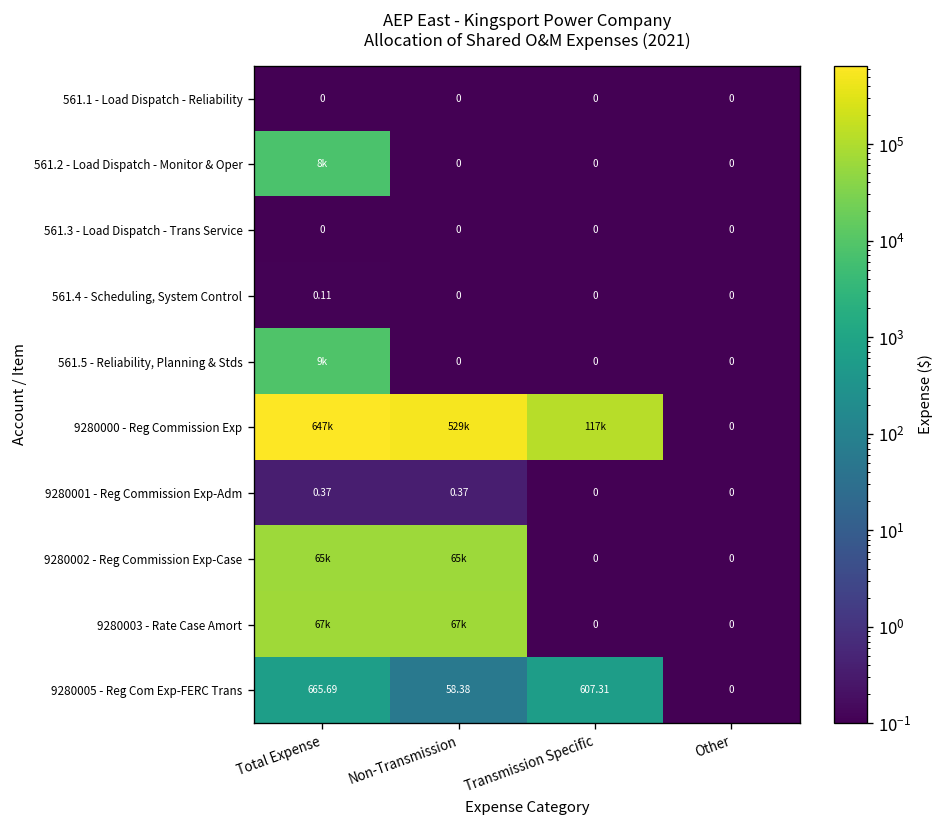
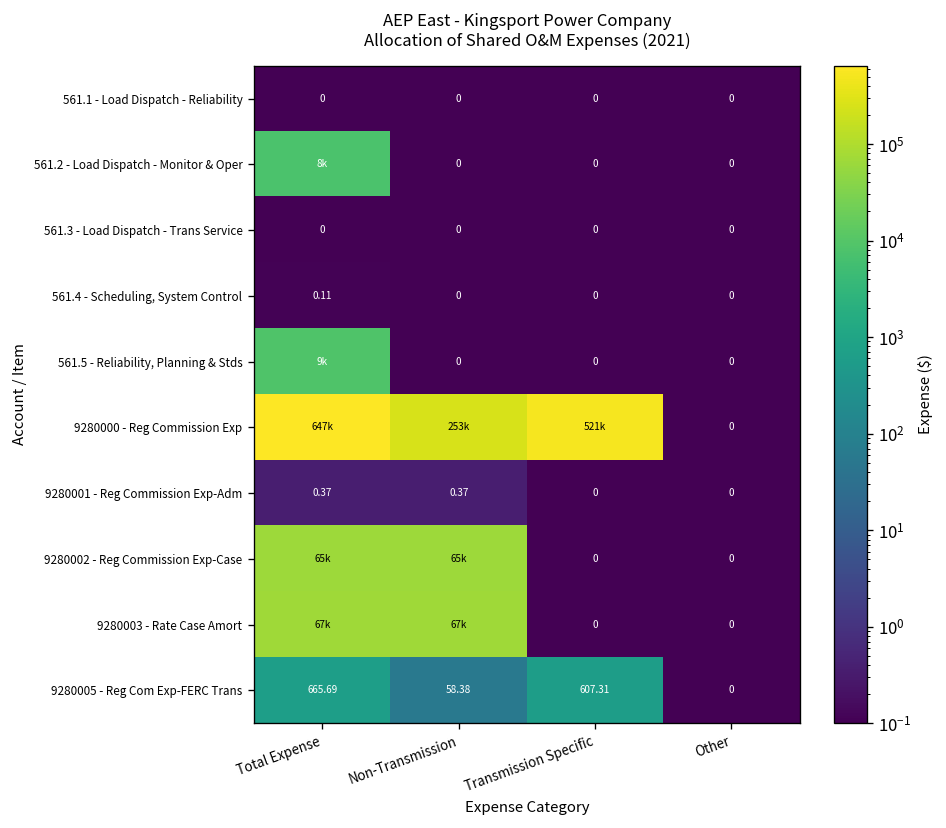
9280000 - Reg Commission Exp, Non-Transmission: 529k -> 253k
9280000 - Reg Commission Exp, Transmission Specific: 117k -> 521k
